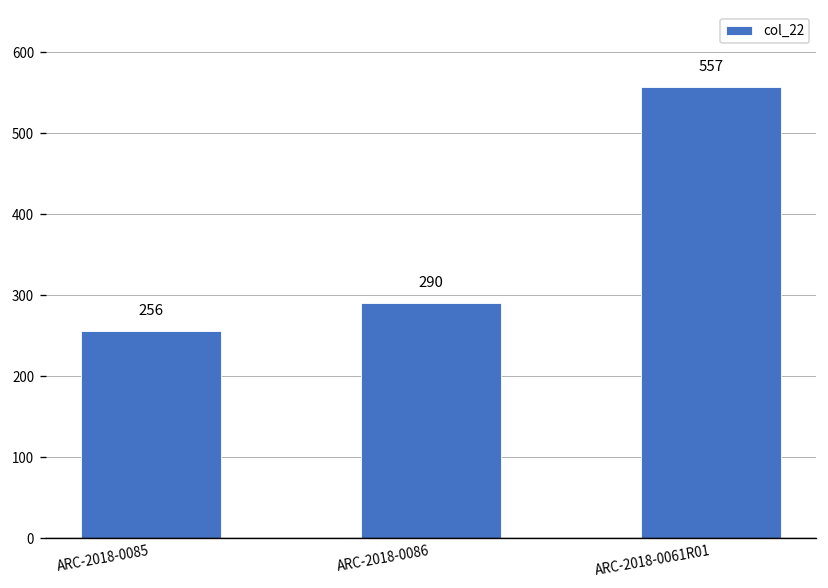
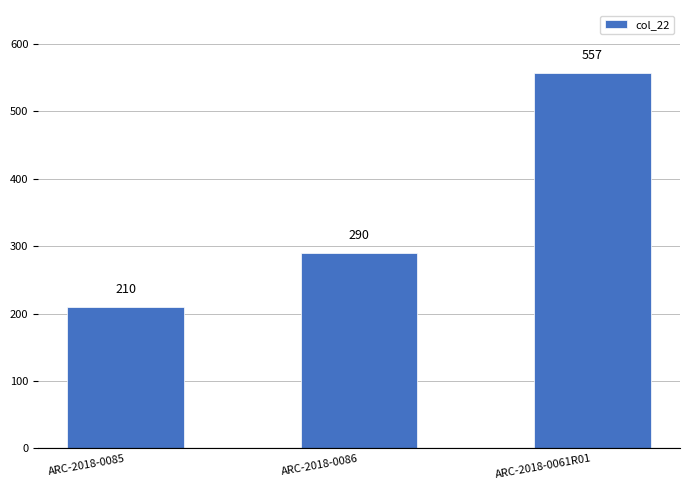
ARC-2018-0085: 256 -> 210
